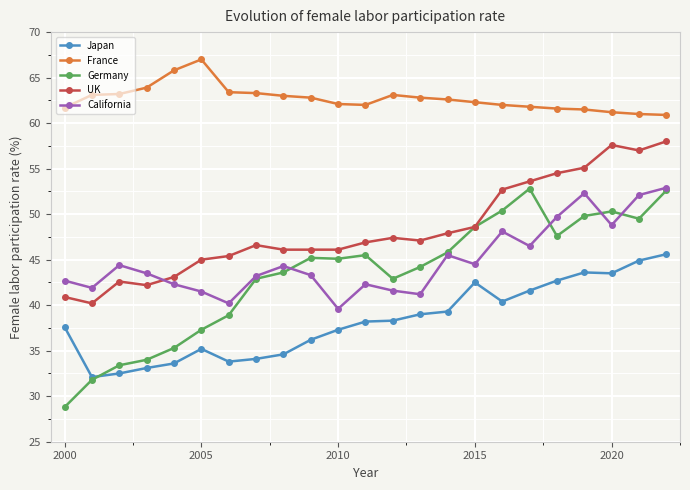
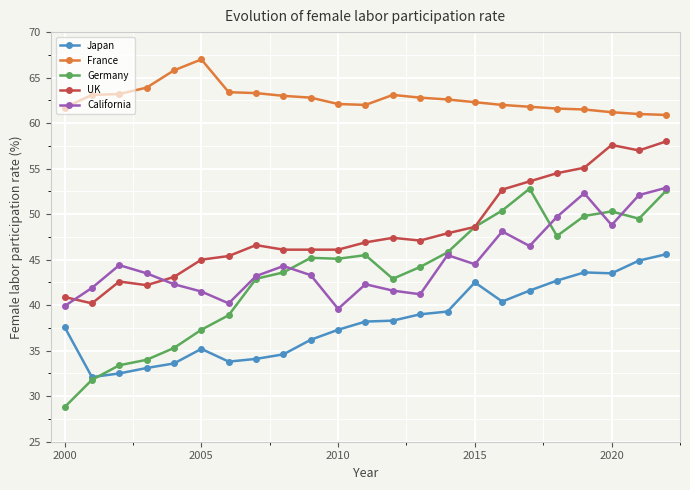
California, 2000: 43 -> 40
